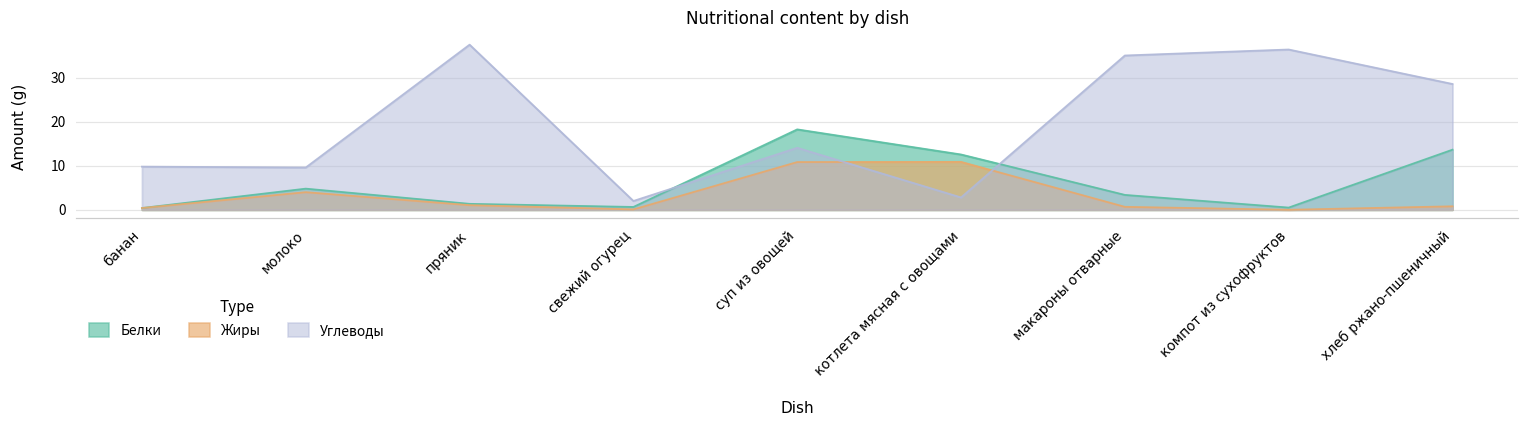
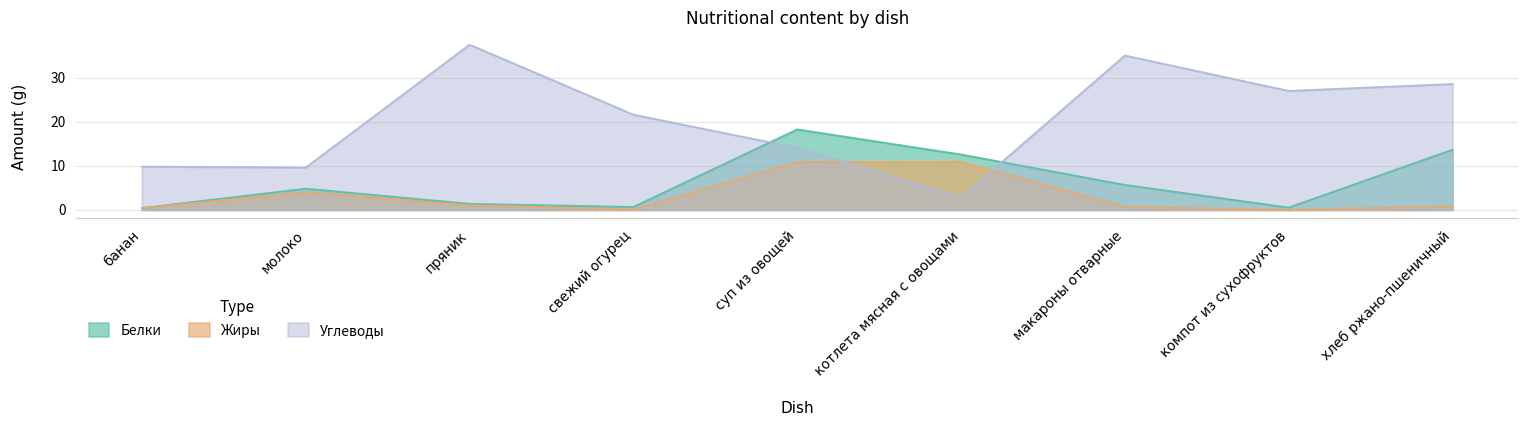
Углеводы, свежий огурец: 2 -> 22
Белки, макароны отварные: 3 -> 6
Углеводы, компот из сухофруктов: 36 -> 27
